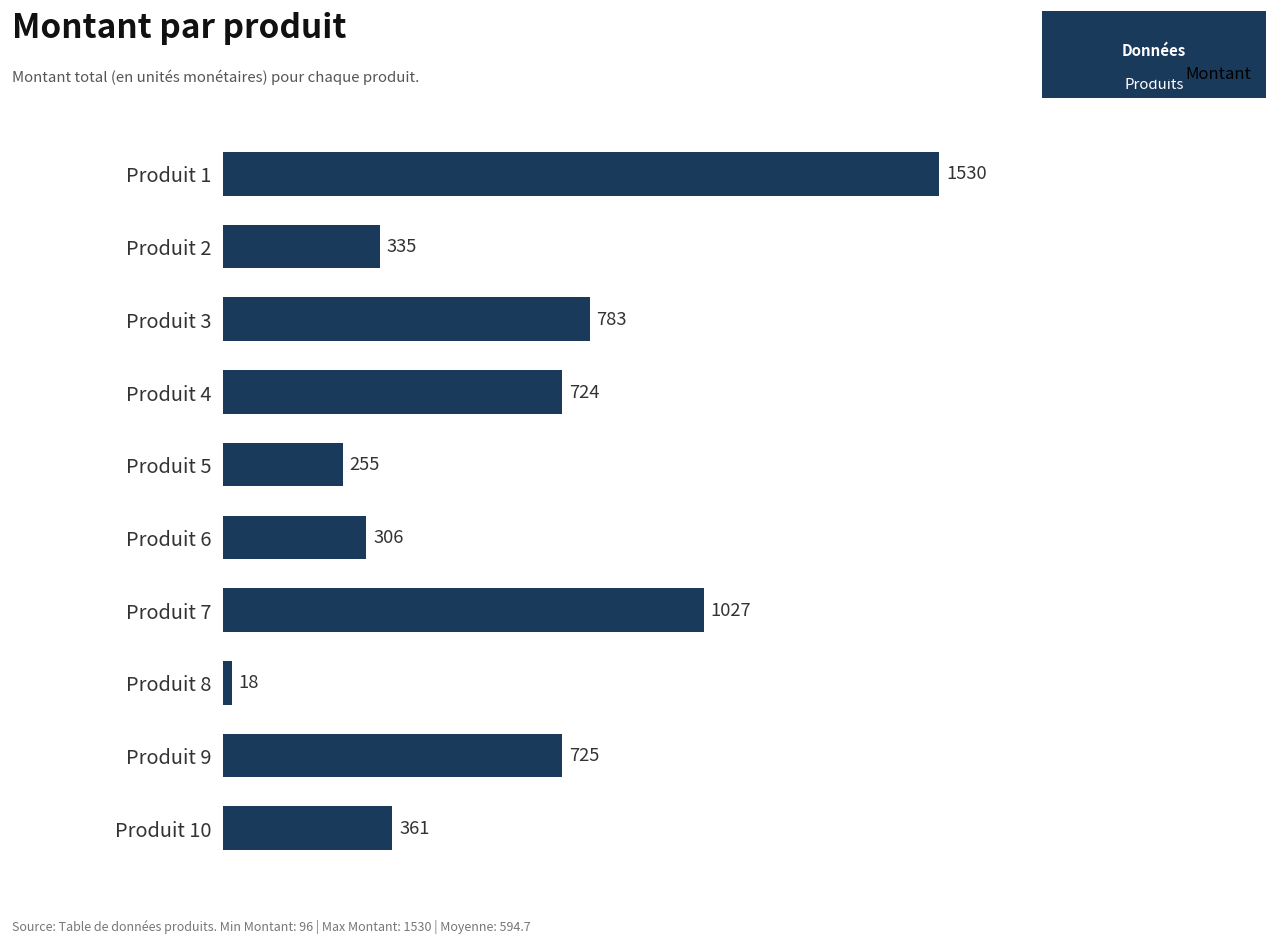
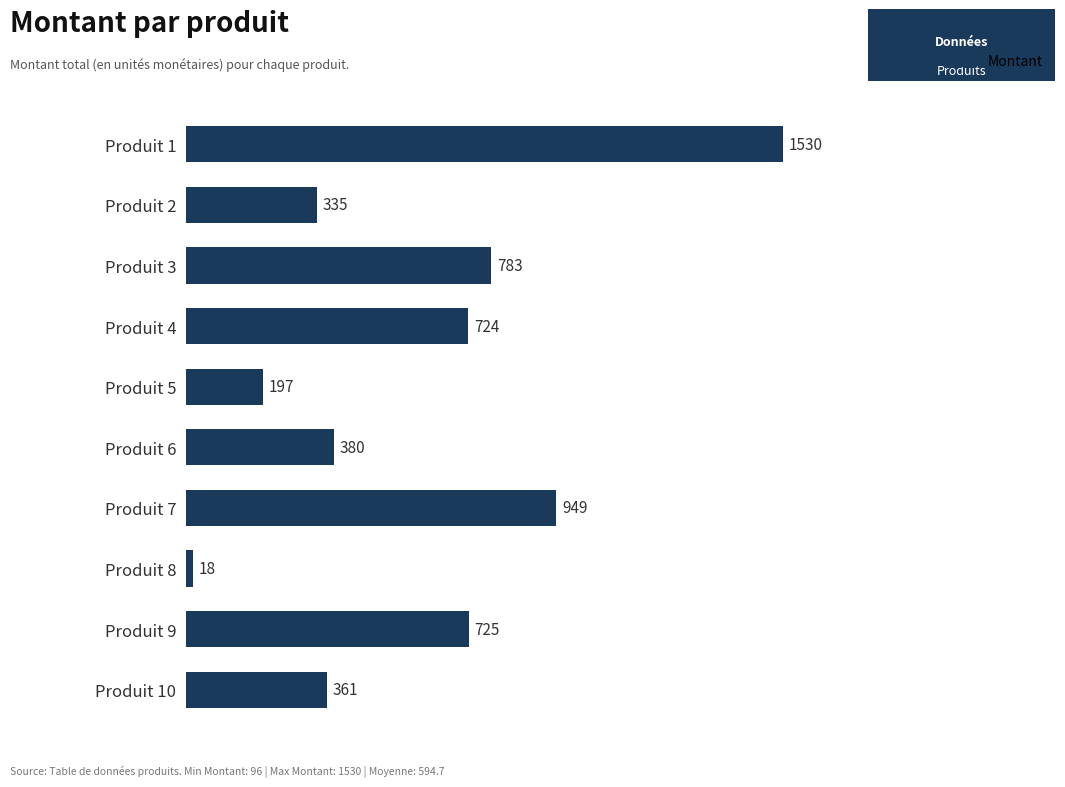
Produit 5: 255 -> 197
Produit 6: 306 -> 380
Produit 7: 1027 -> 949
